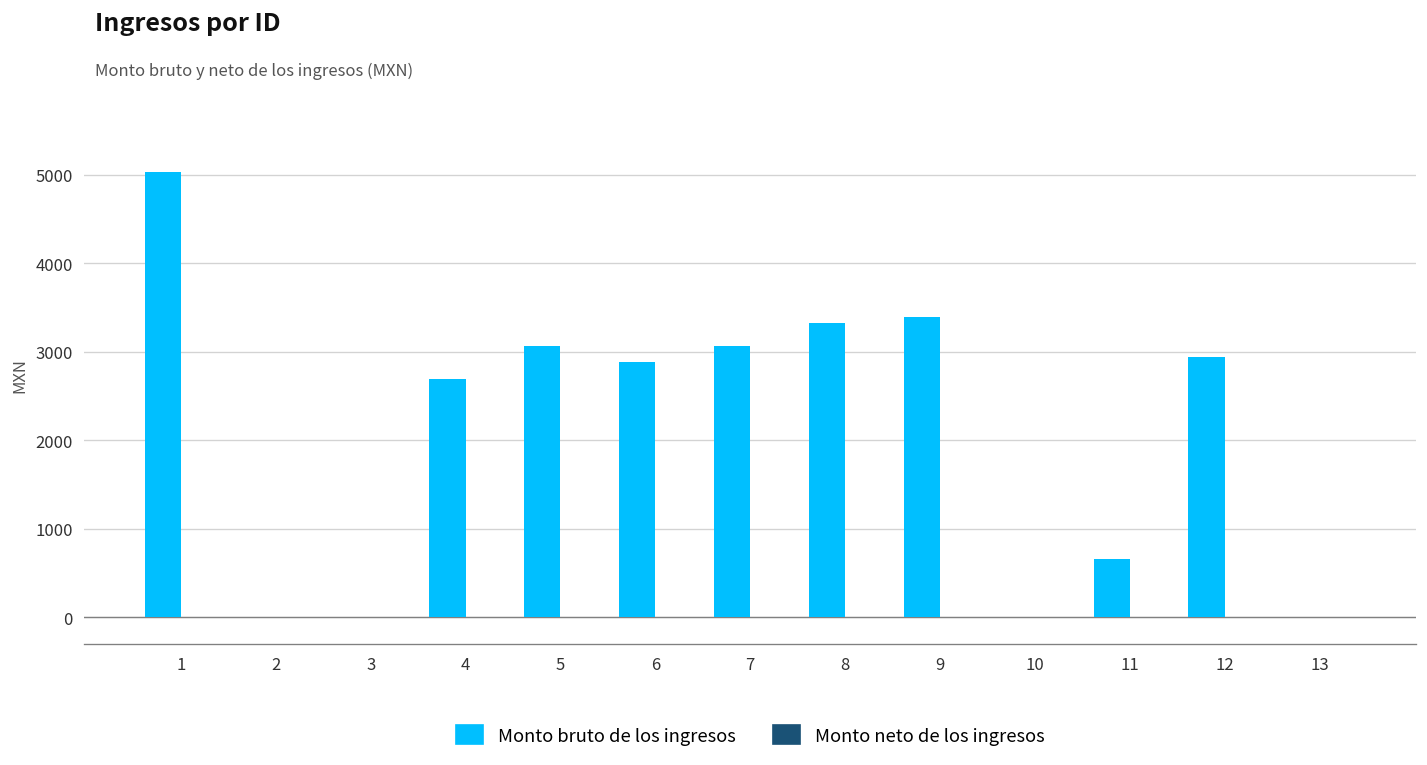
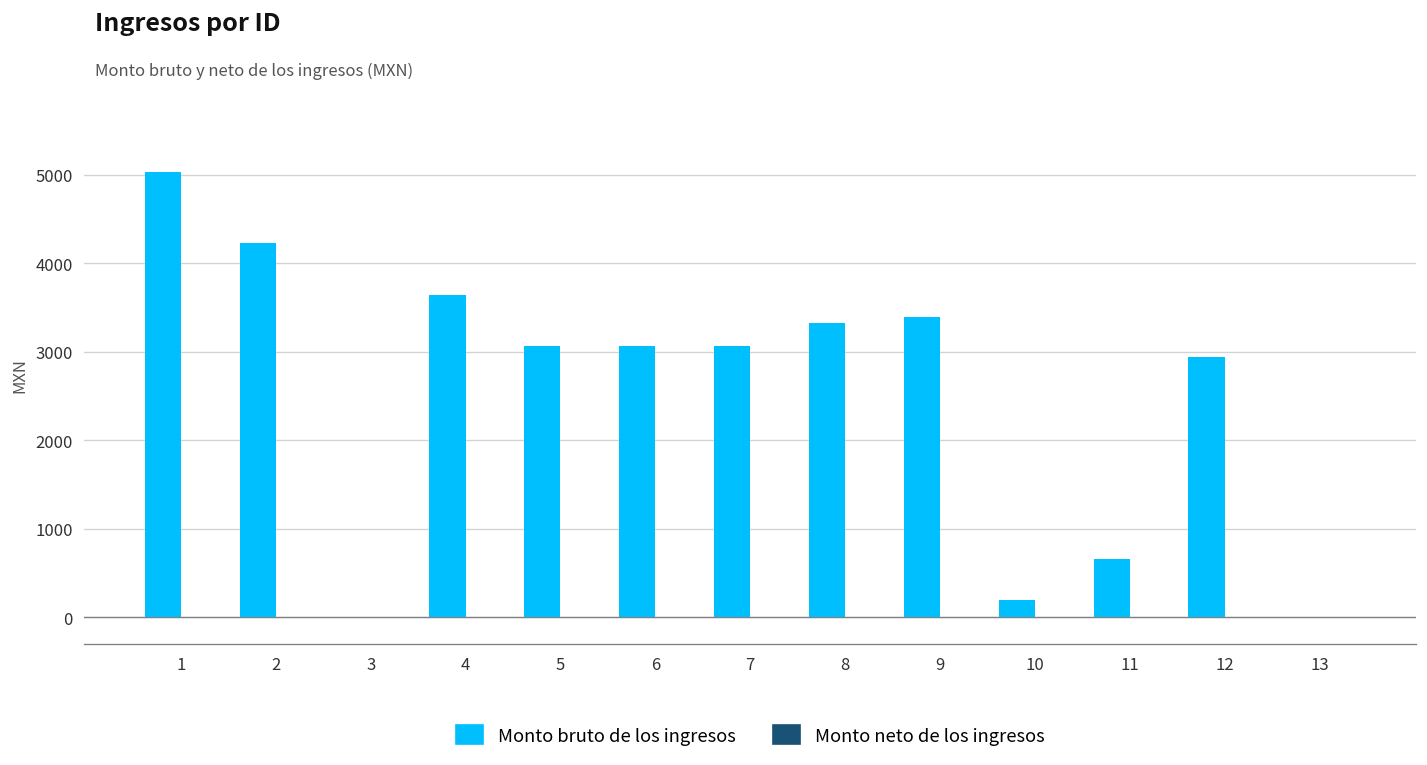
Monto bruto de los ingresos, 2: 0 -> 4200
Monto bruto de los ingresos, 4: 2700 -> 3600
Monto bruto de los ingresos, 6: 2900 -> 3100
Monto bruto de los ingresos, 10: 0 -> 200
